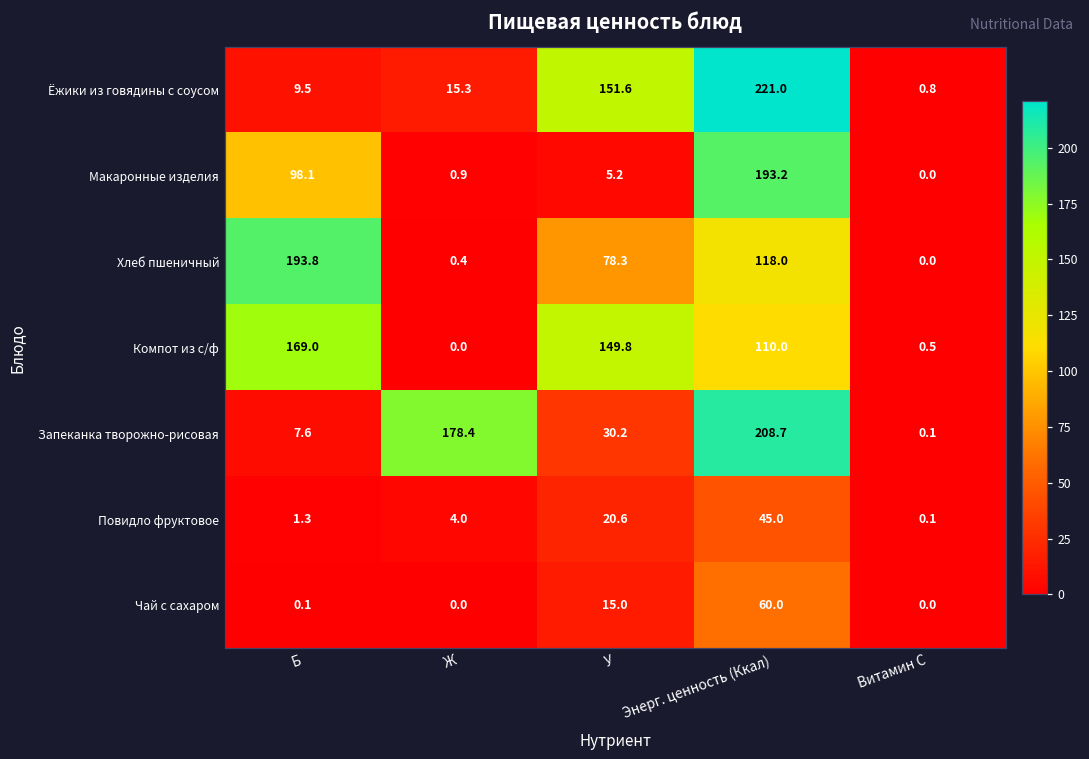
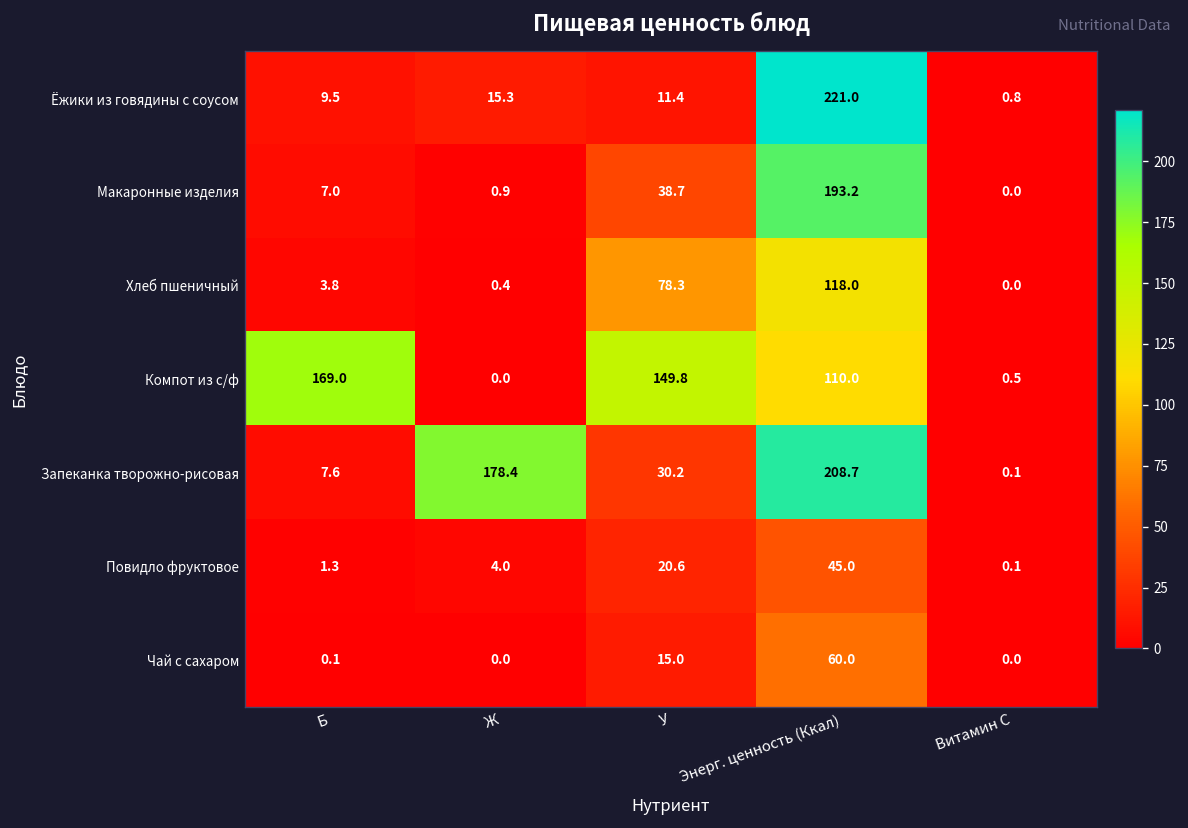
Ёжики из говядины с соусом, У: 151.6 -> 11.4
Макаронные изделия, Б: 98.1 -> 7.0
Макаронные изделия, У: 5.2 -> 38.7
Хлеб пшеничный, Б: 193.8 -> 3.8
